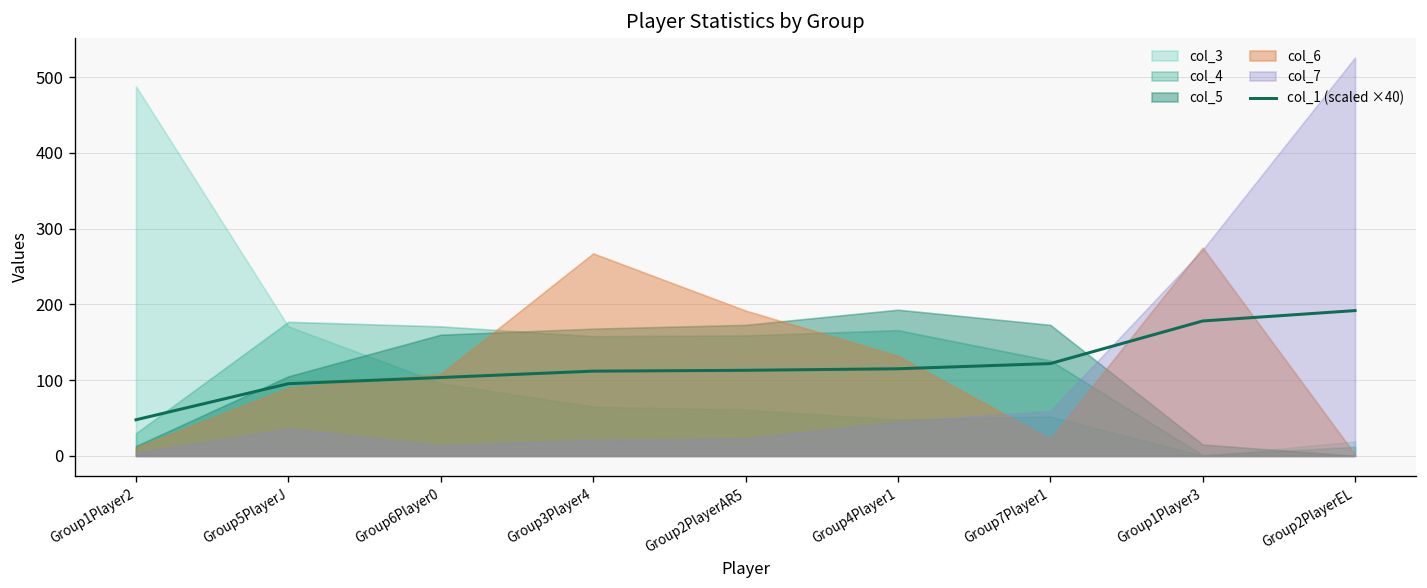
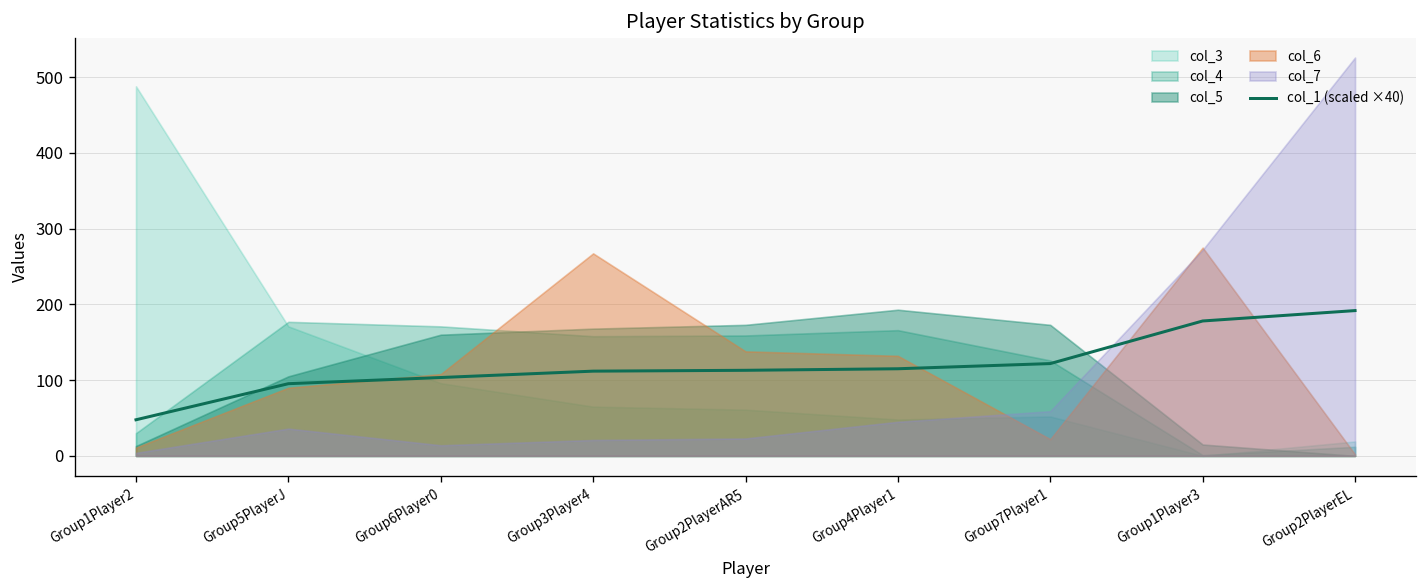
col_6, Group2PlayerAR5: 190 -> 140
